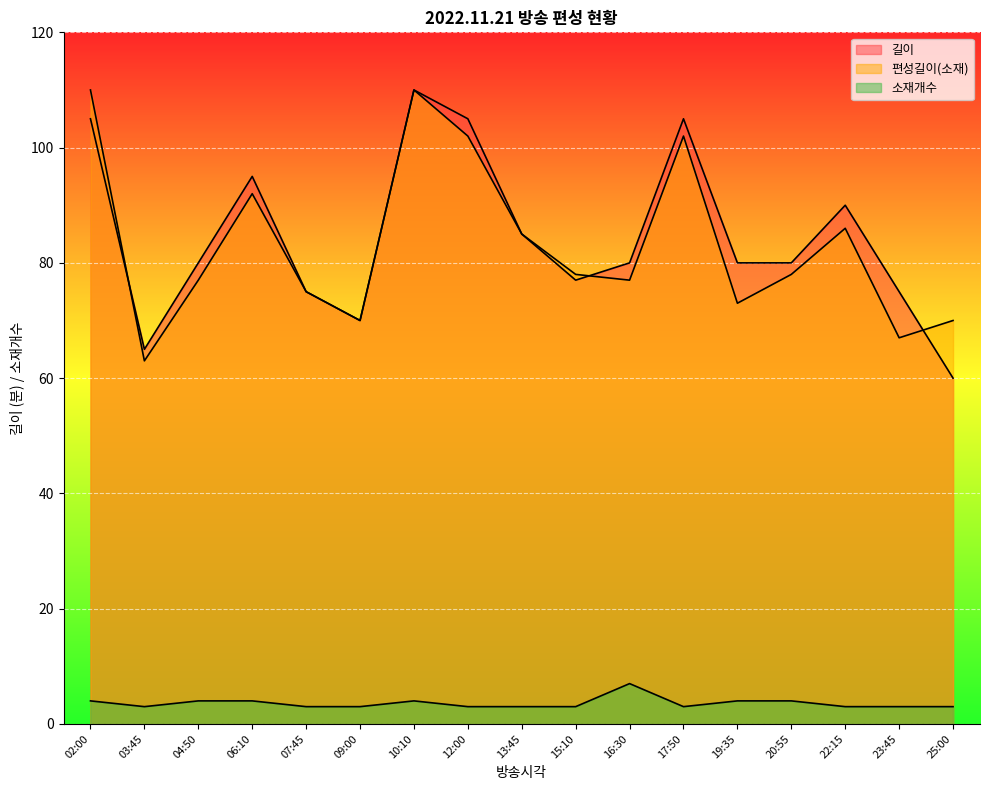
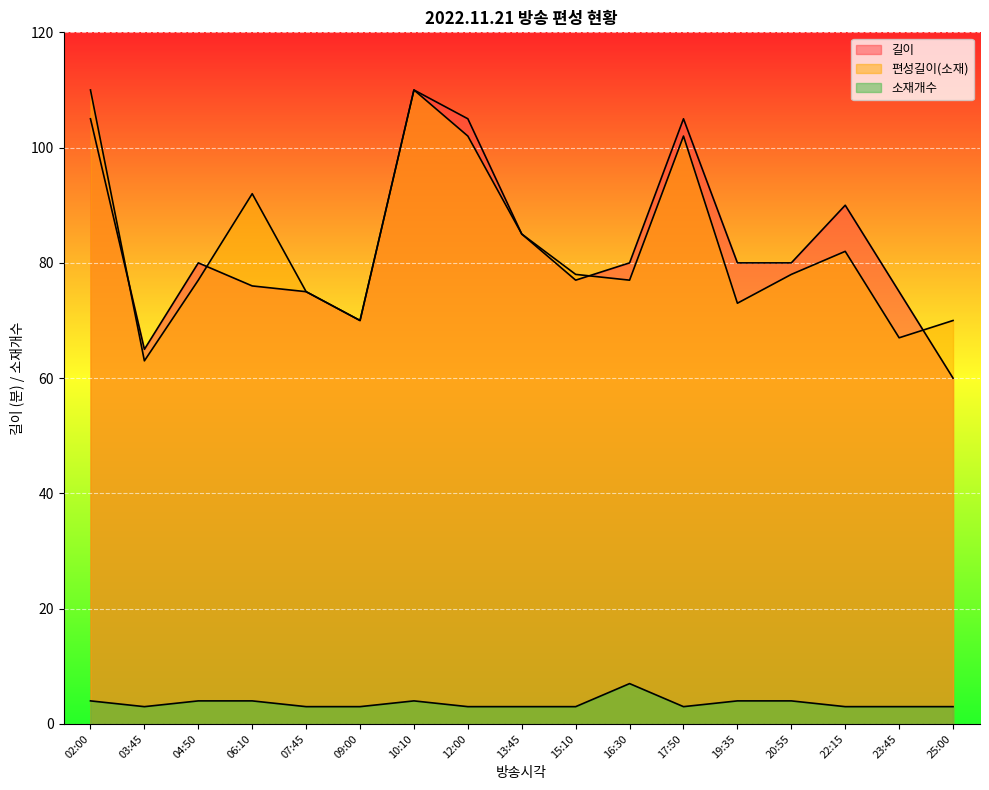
길이, 06:10: 95 -> 76
편성길이(소재), 22:15: 86 -> 82
